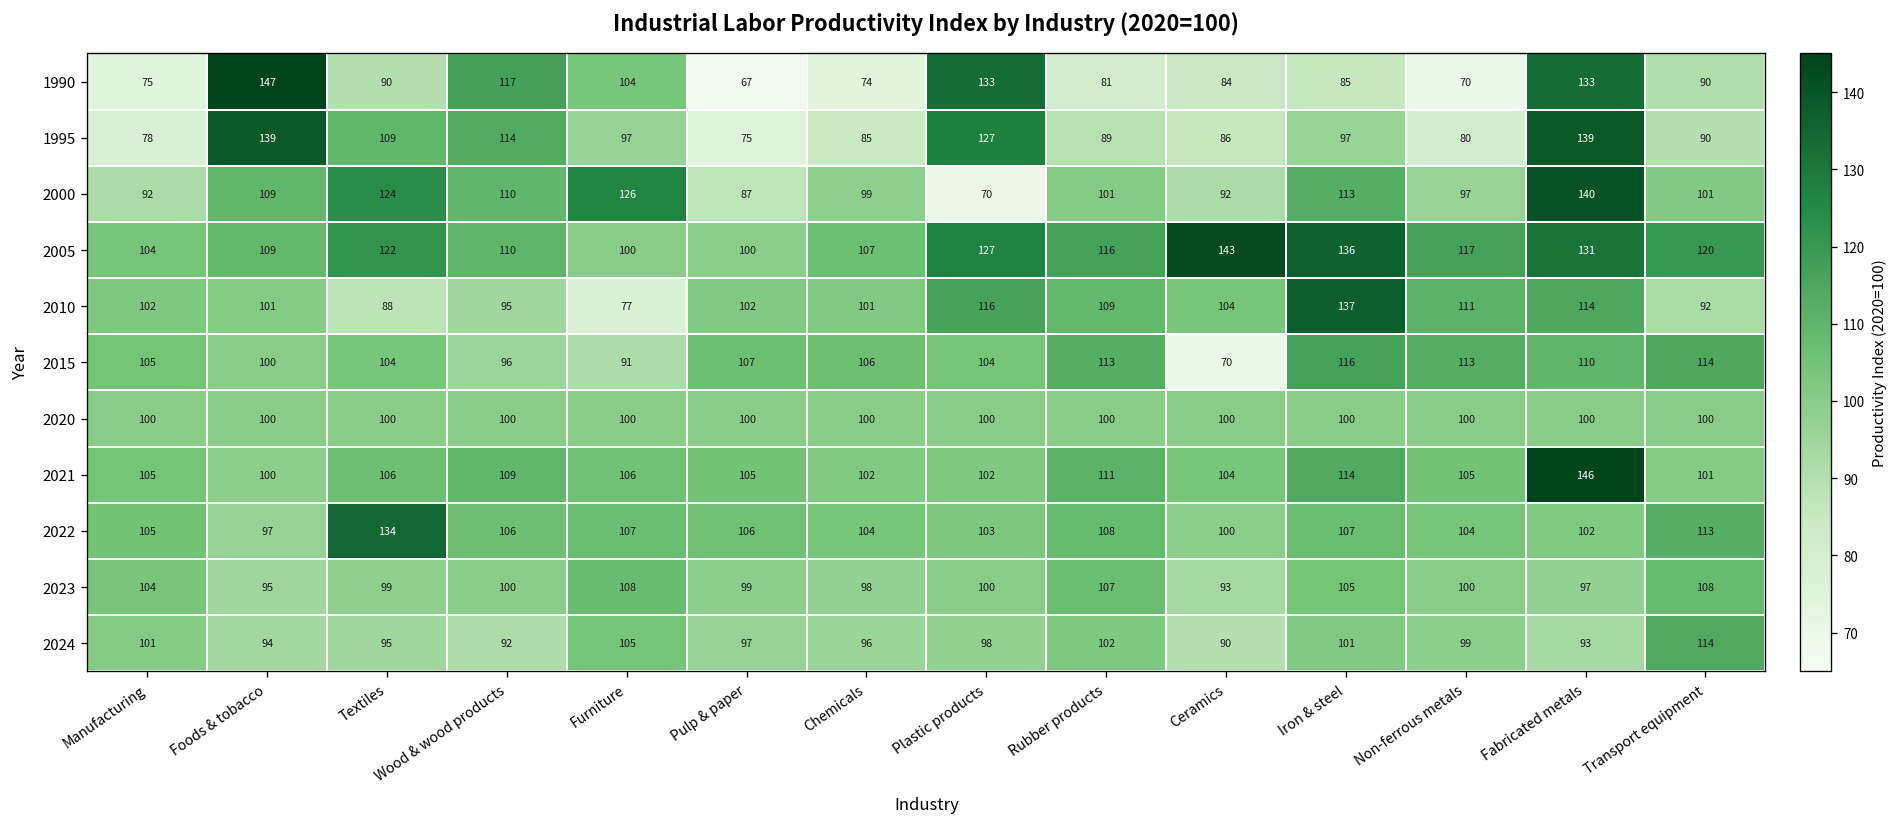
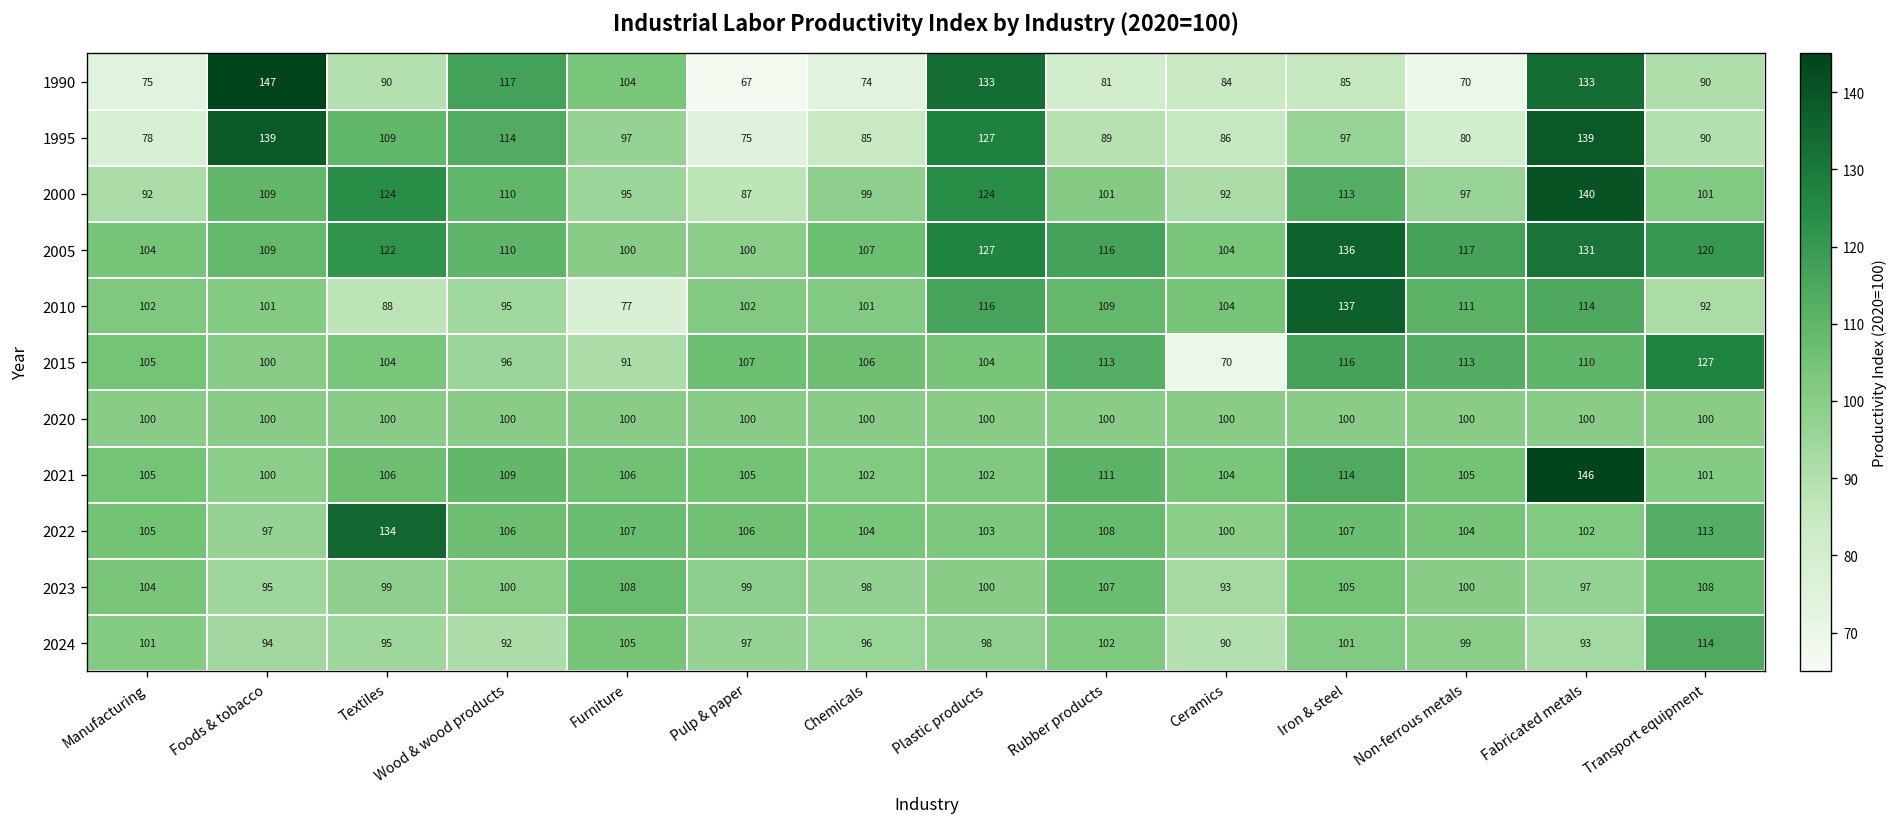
2000, Furniture: 126 -> 95
2000, Plastic products: 70 -> 124
2005, Ceramics: 143 -> 104
2015, Transport equipment: 114 -> 127
